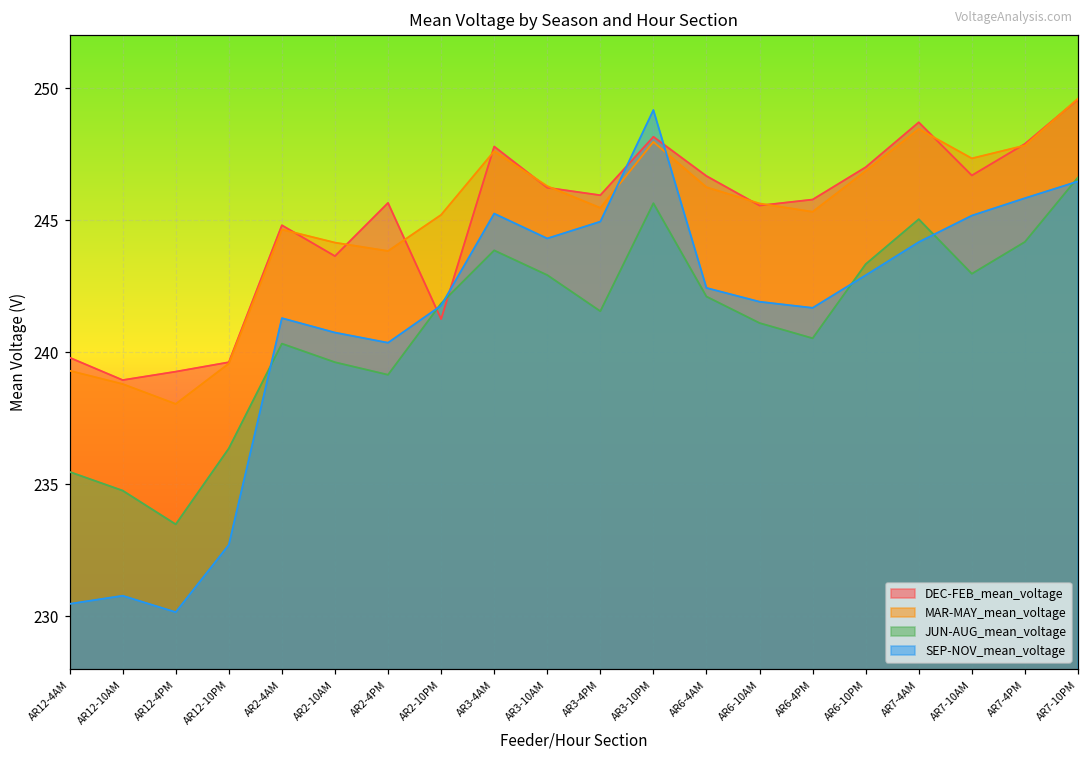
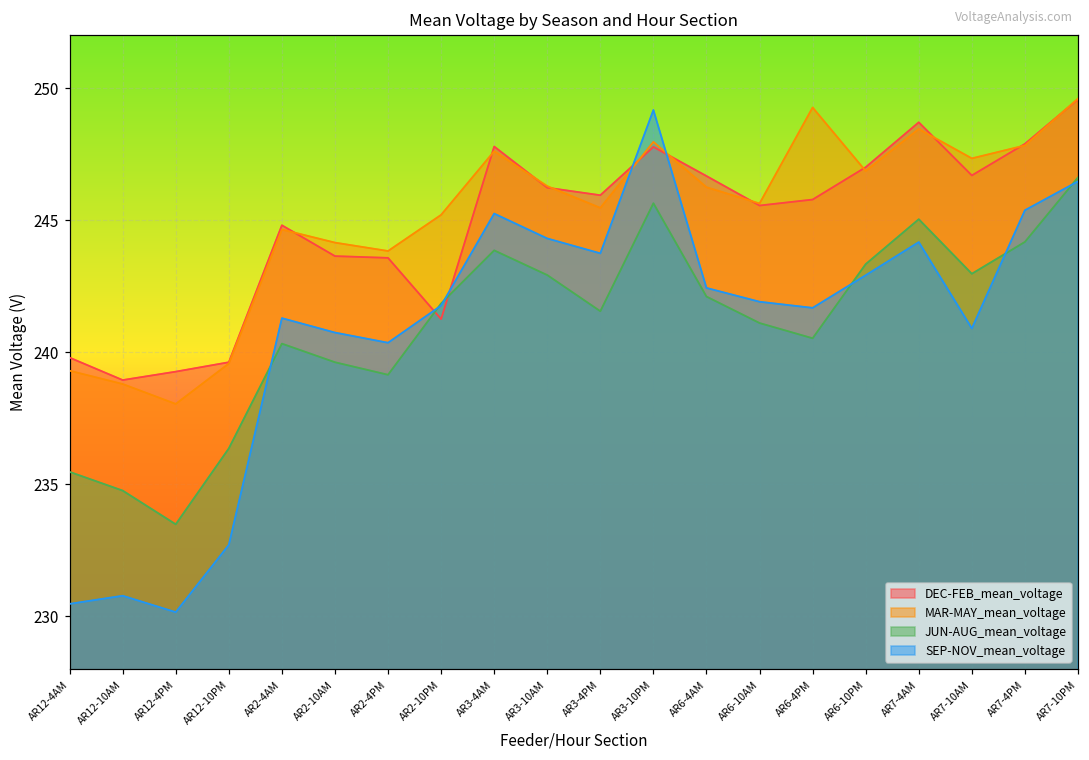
DEC-FEB_mean_voltage, AR2-4PM: 245.7 -> 243.6
SEP-NOV_mean_voltage, AR3-4PM: 244.9 -> 243.7
DEC-FEB_mean_voltage, AR3-10PM: 248.2 -> 247.8
MAR-MAY_mean_voltage, AR6-4PM: 245.3 -> 249.3
SEP-NOV_mean_voltage, AR7-10AM: 245.2 -> 240.9
SEP-NOV_mean_voltage, AR7-4PM: 245.8 -> 245.4
